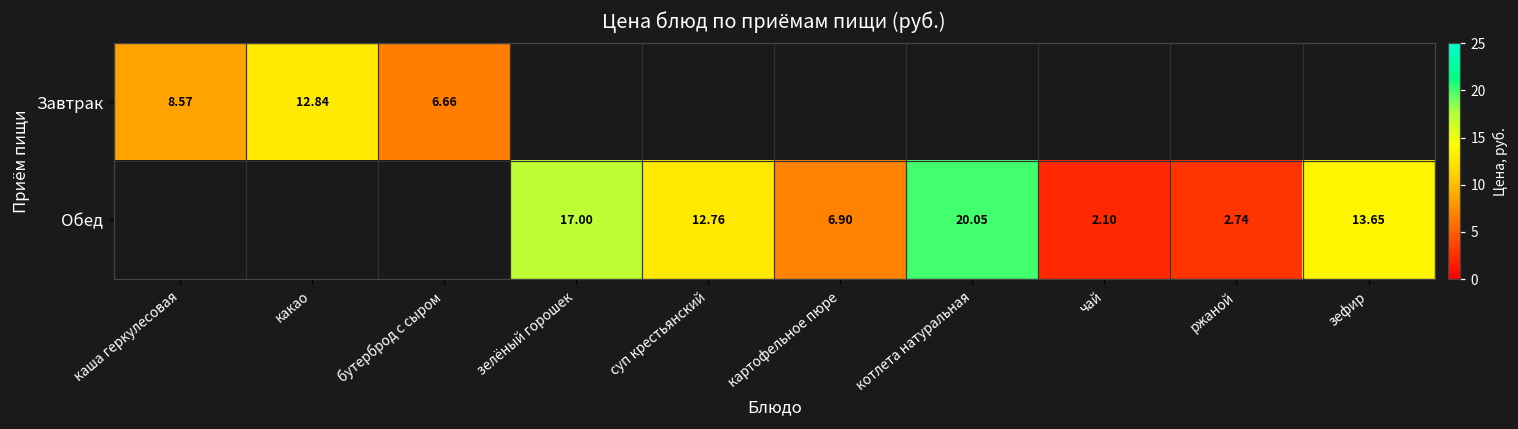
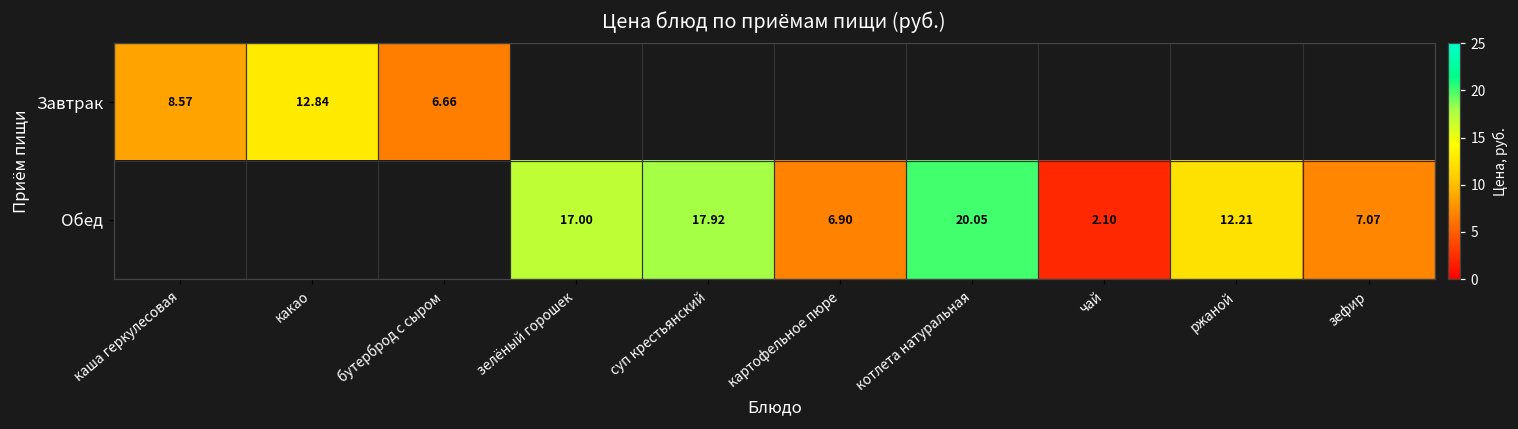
Обед, суп крестьянский: 12.76 -> 17.92
Обед, ржаной: 2.74 -> 12.21
Обед, зефир: 13.65 -> 7.07
